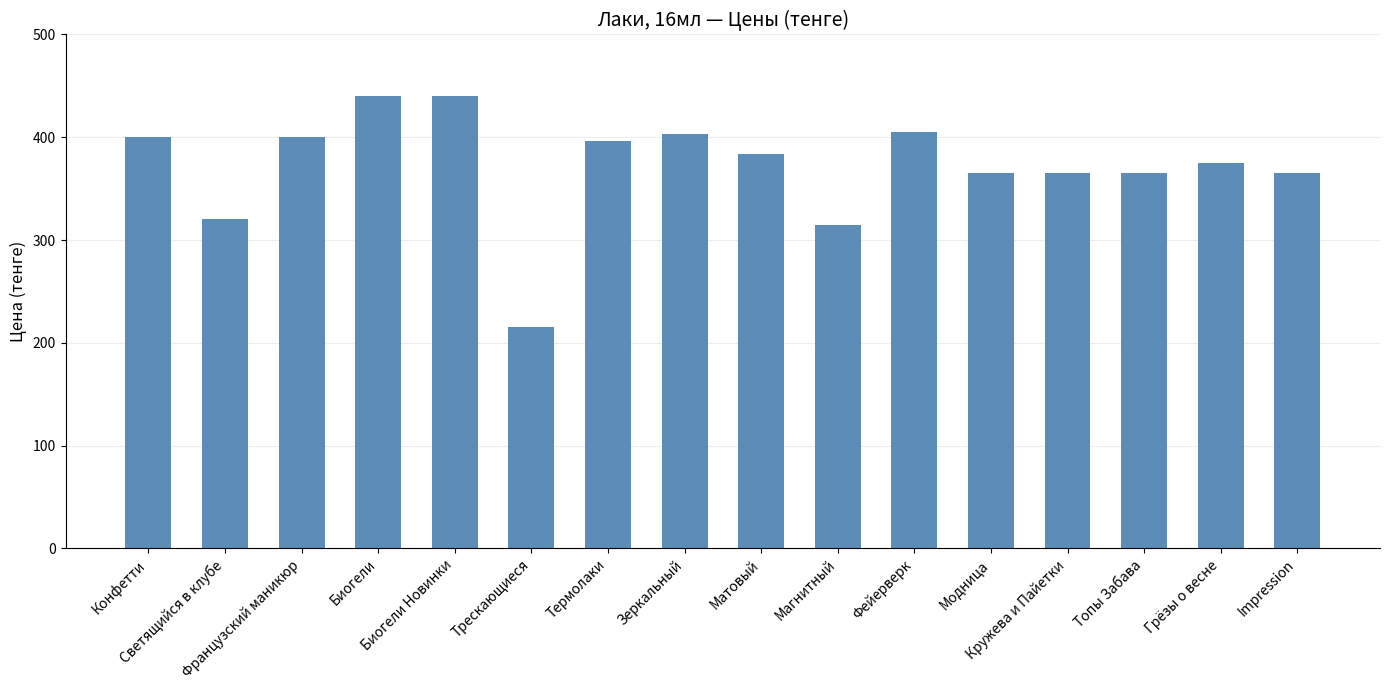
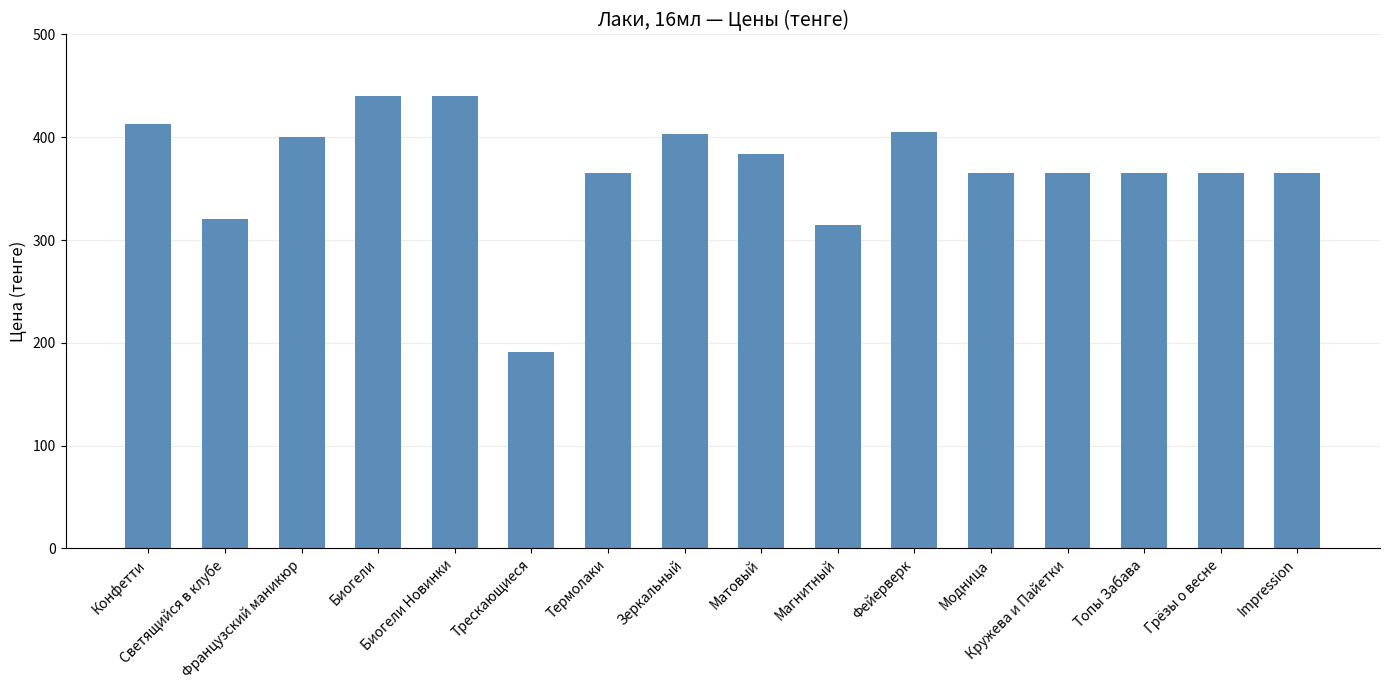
Конфетти: 400 -> 413
Трескающиеся: 215 -> 191
Термолаки: 396 -> 365
Грёзы о весне: 375 -> 365
